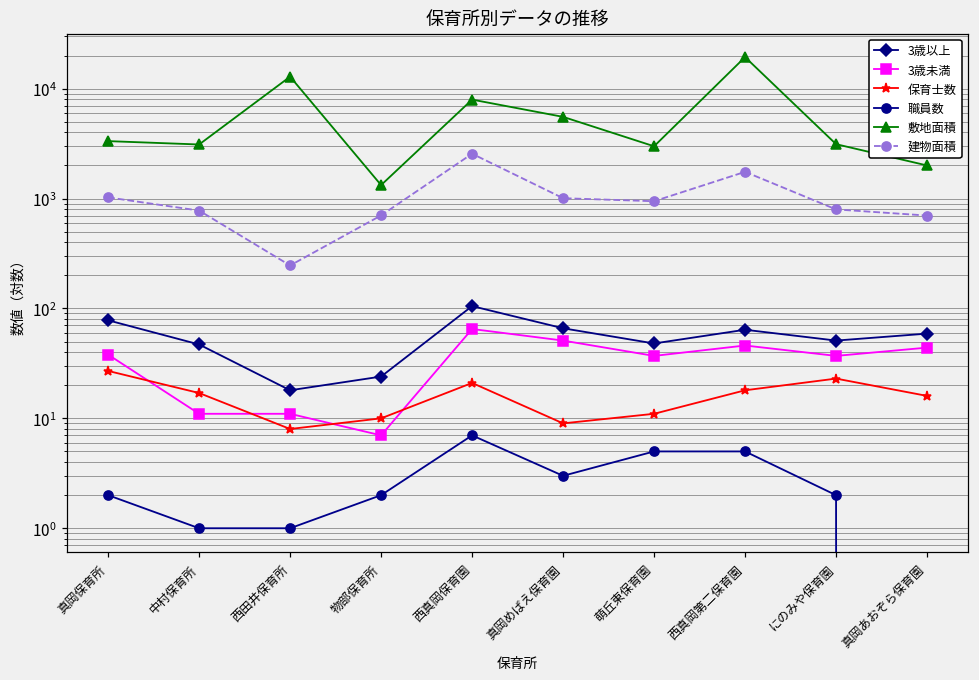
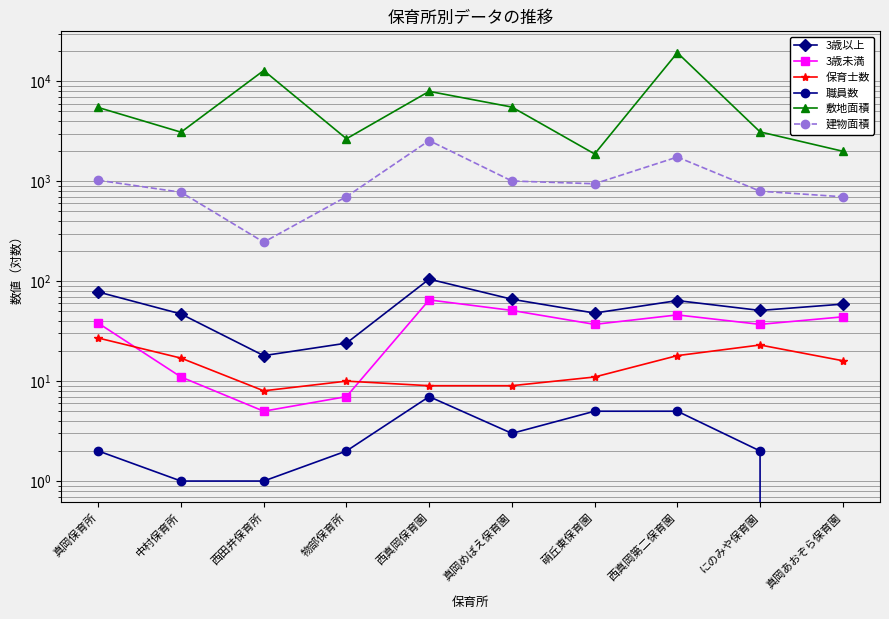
敷地面積, 真岡保育所: 3300 -> 5000
3歳未満, 西田井保育所: 11 -> 5
敷地面積, 物部保育所: 1300 -> 2700
保育士数, 西真岡保育園: 21 -> 9
敷地面積, 萌丘東保育園: 3000 -> 1900
